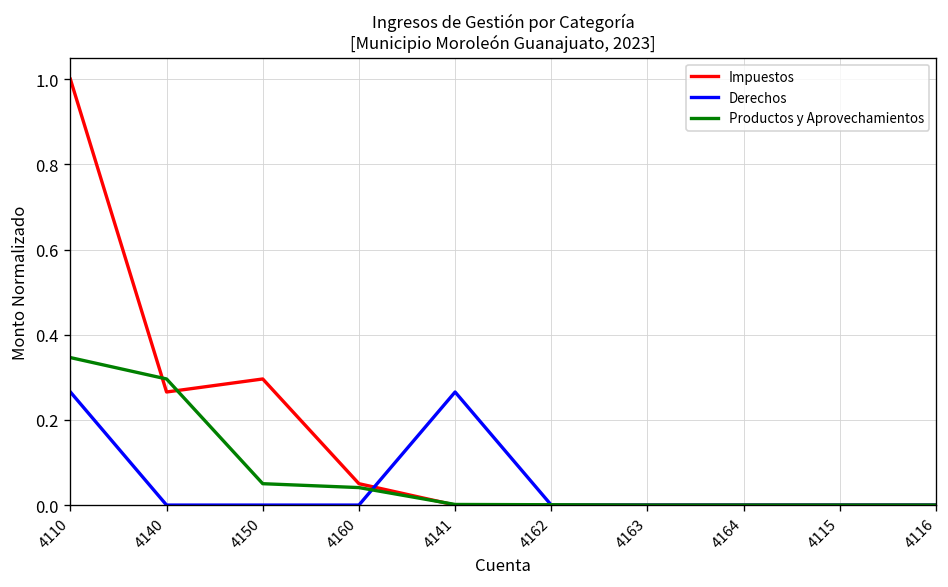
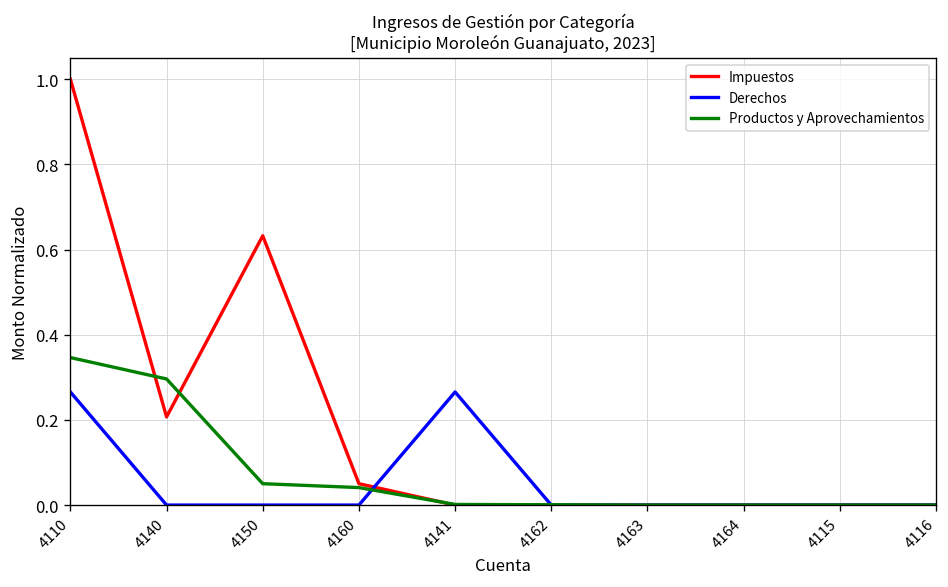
Impuestos, 4140: 0.27 -> 0.21
Impuestos, 4150: 0.30 -> 0.63
